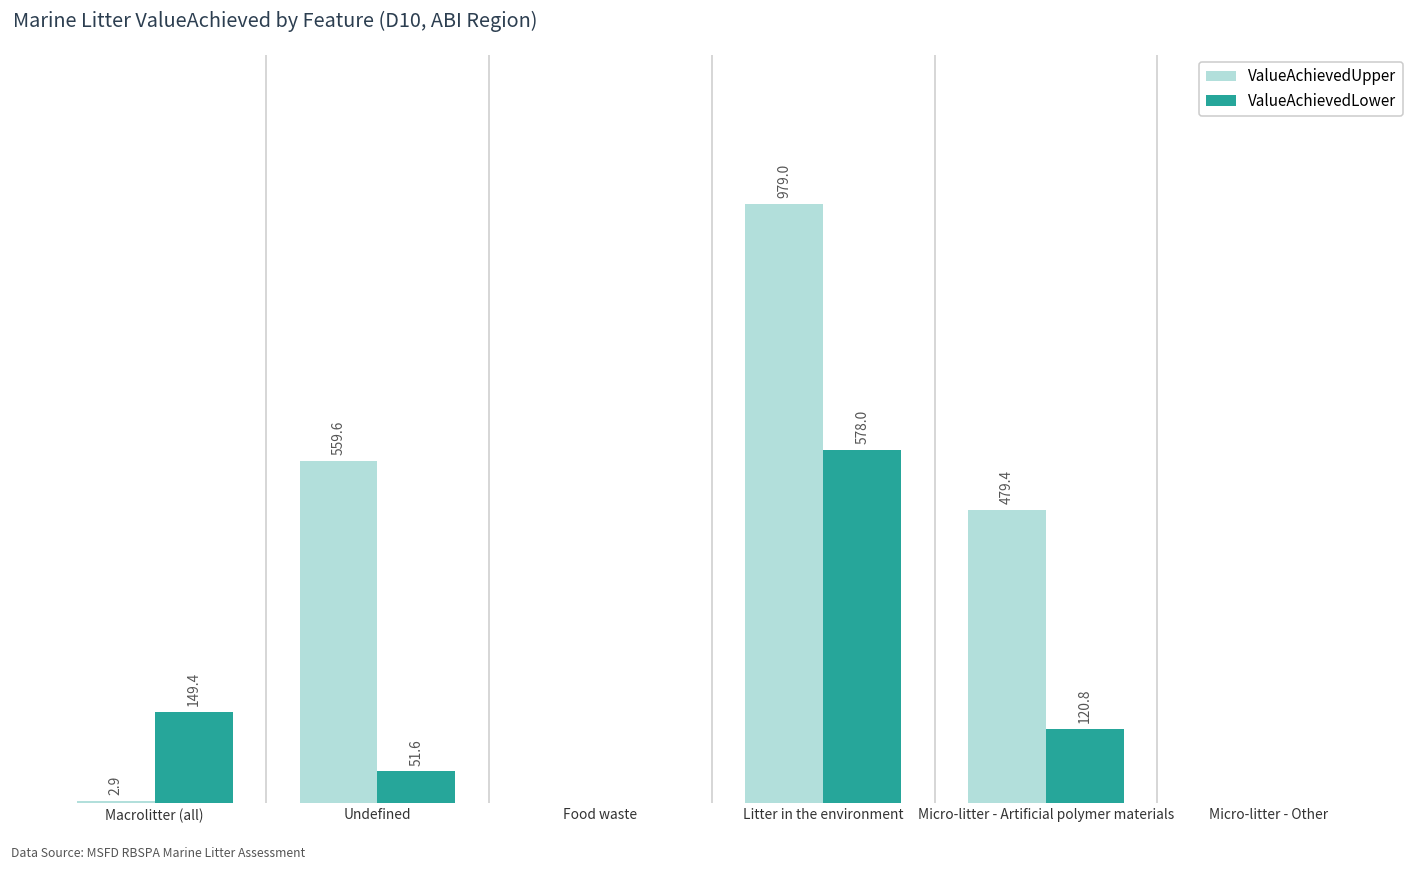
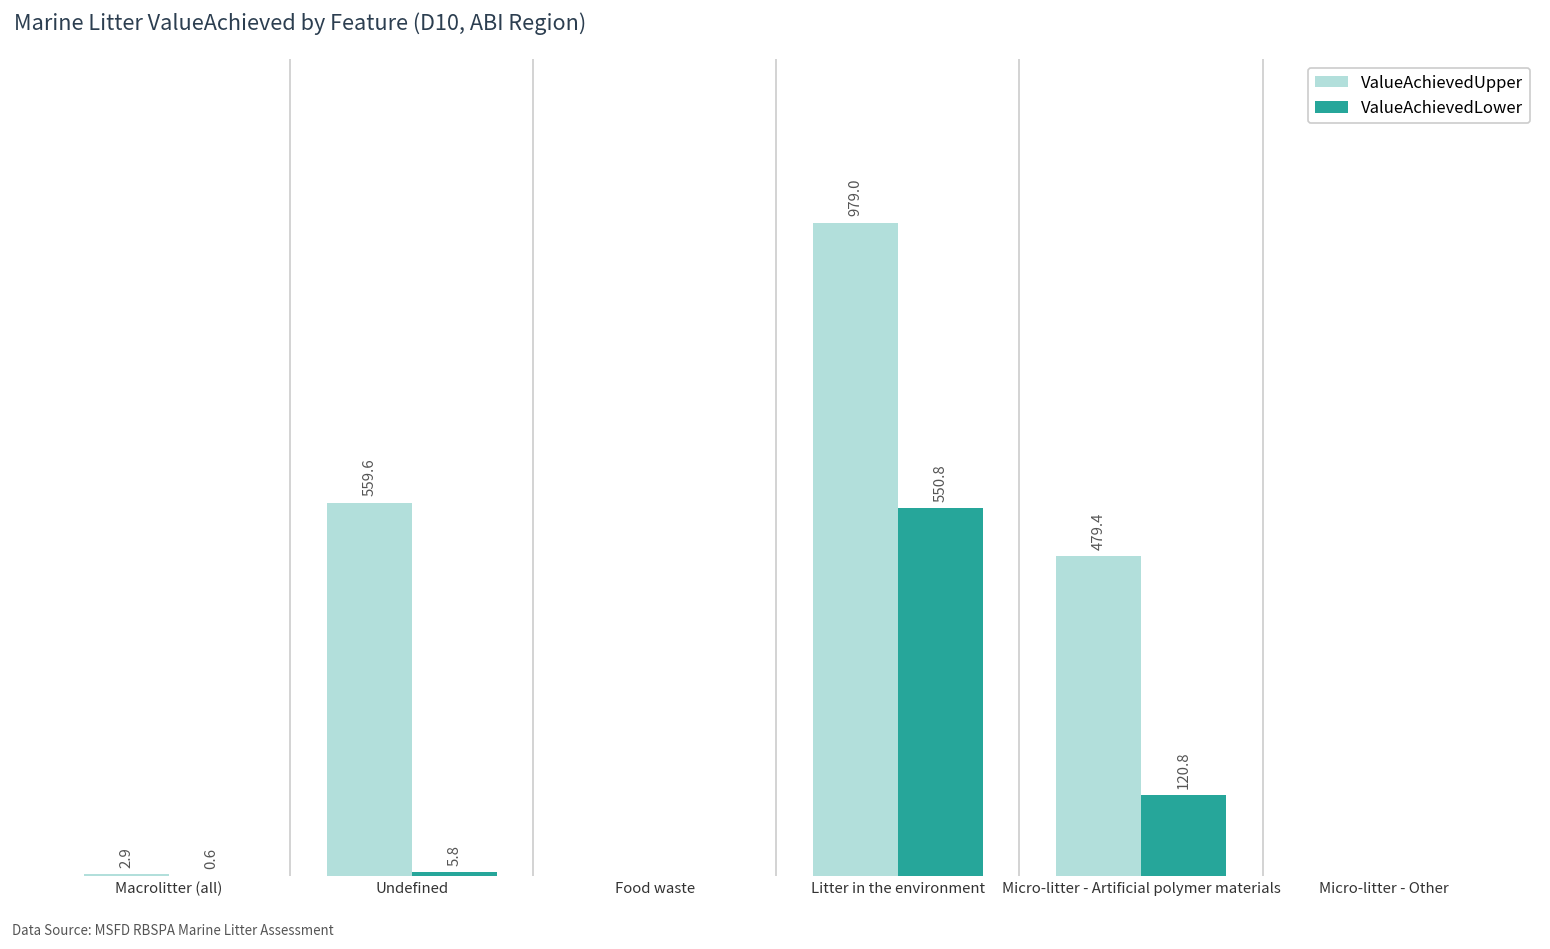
ValueAchievedLower, Macrolitter (all): 149.4 -> 0.6
ValueAchievedLower, Undefined: 51.6 -> 5.8
ValueAchievedLower, Litter in the environment: 578.0 -> 550.8
